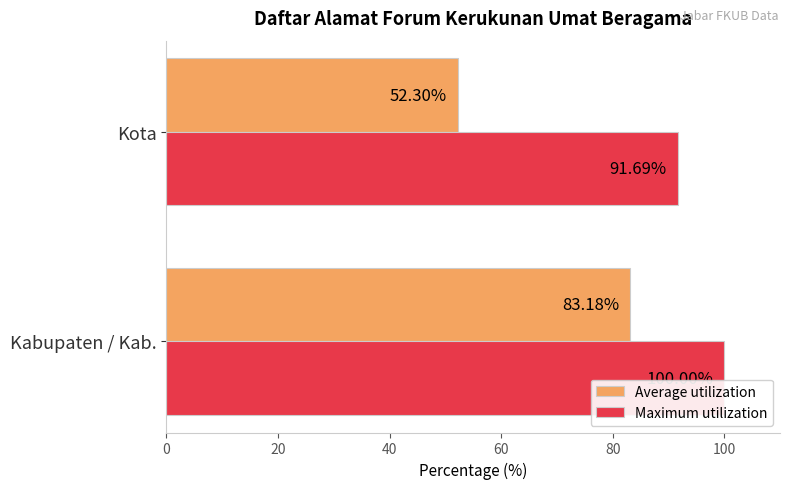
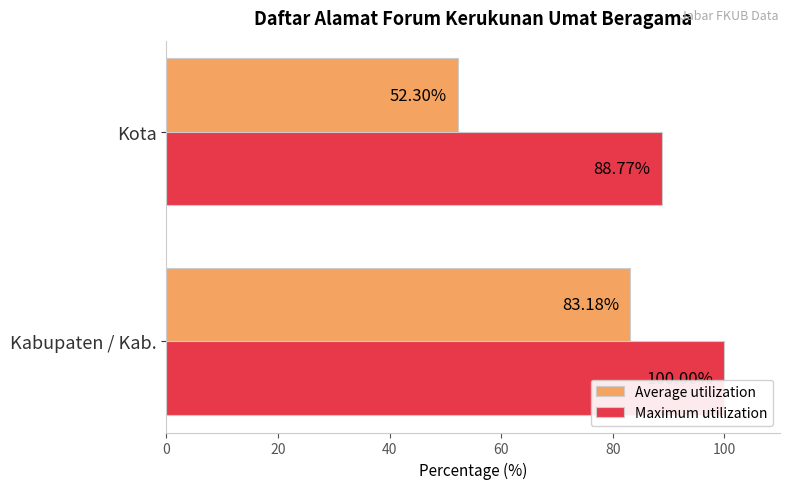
Maximum utilization, Kota: 91.69% -> 88.77%
